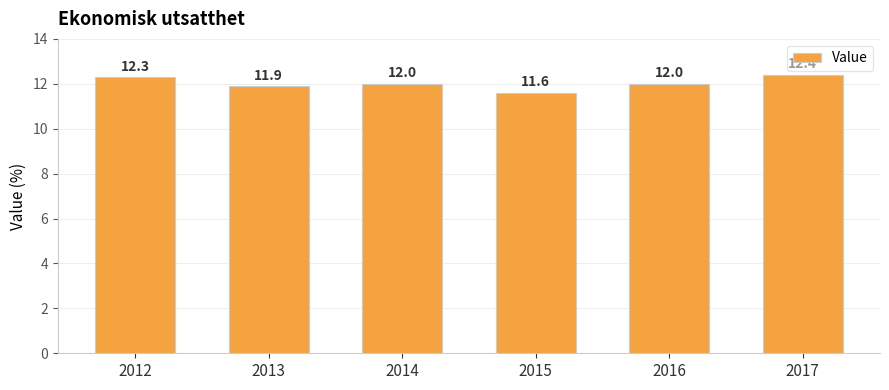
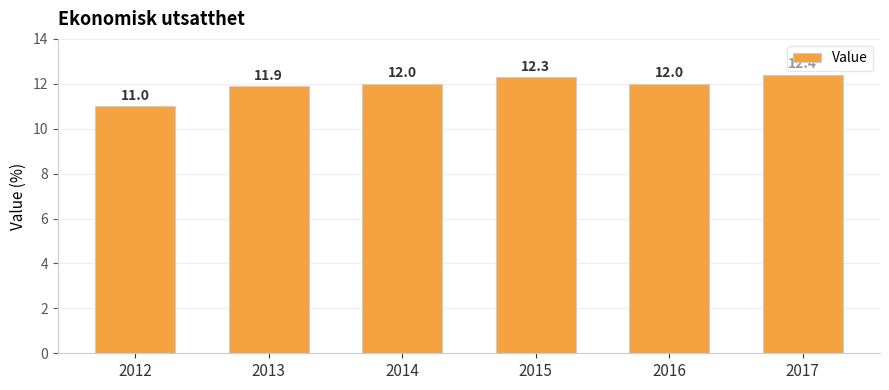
2012: 12.3 -> 11.0
2015: 11.6 -> 12.3
